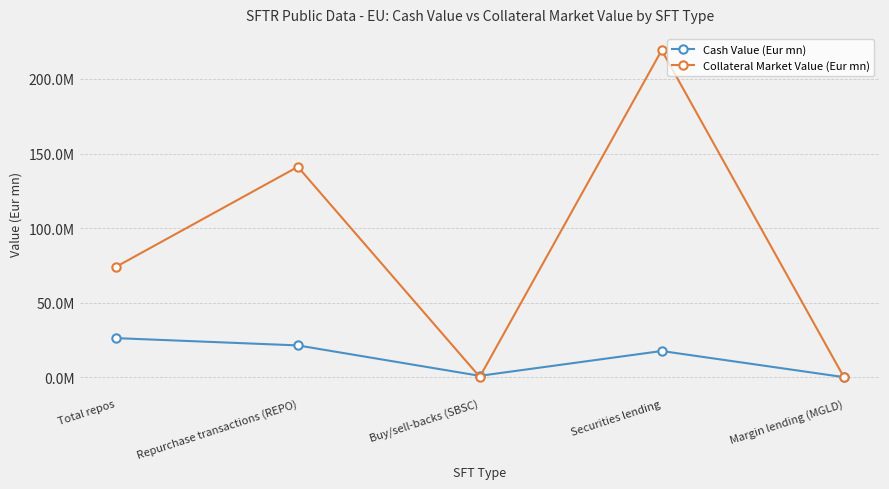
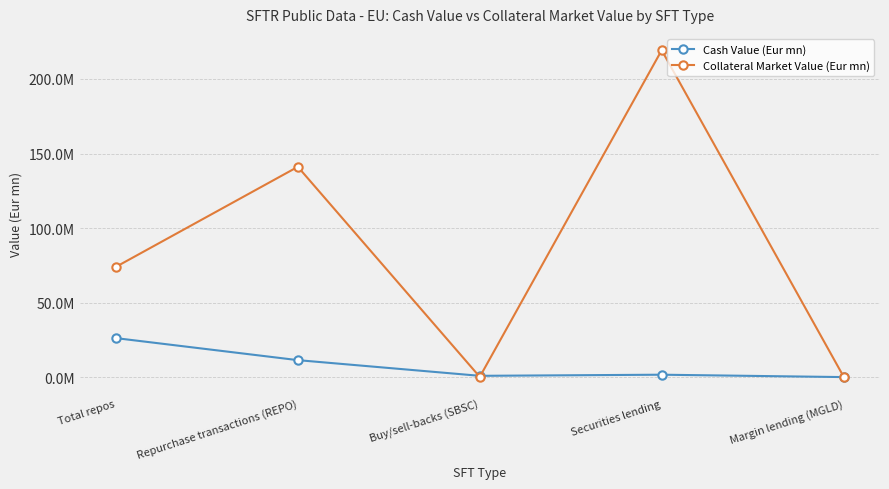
Cash Value (Eur mn), Repurchase transactions (REPO): 21000000 -> 12000000
Cash Value (Eur mn), Securities lending: 18000000 -> 2000000
